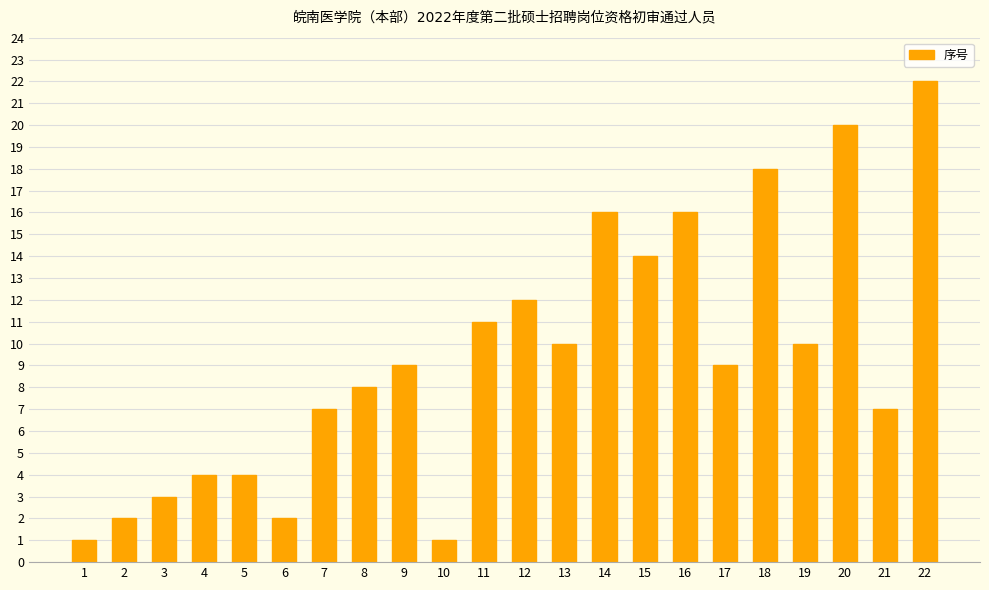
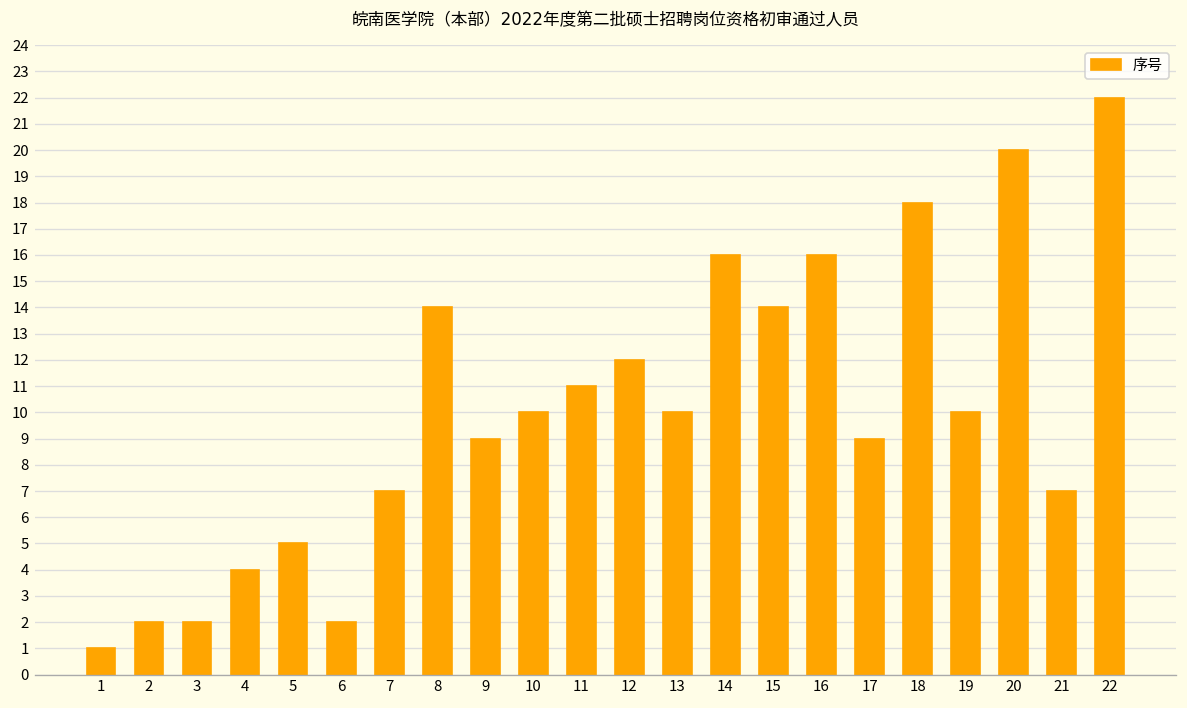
3: 3 -> 2
5: 4 -> 5
8: 8 -> 14
10: 1 -> 10
